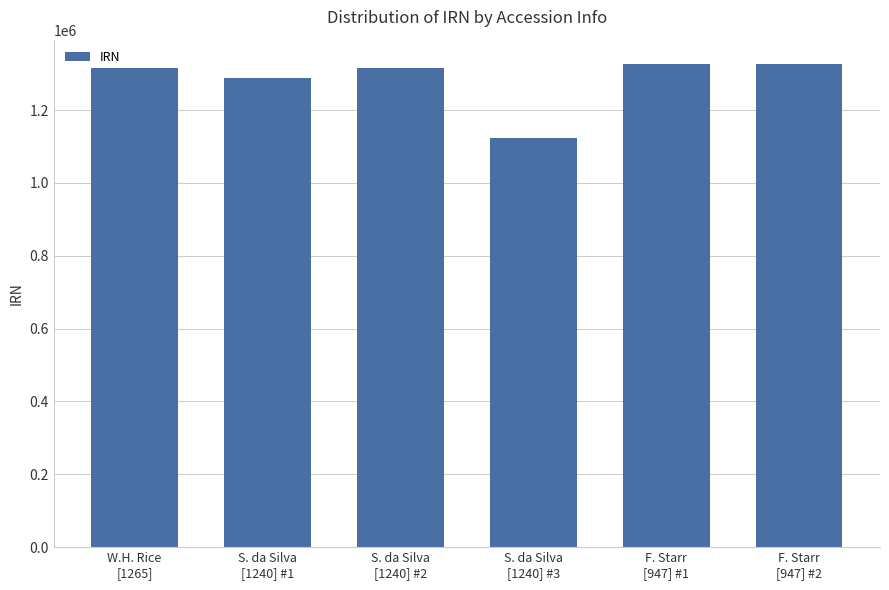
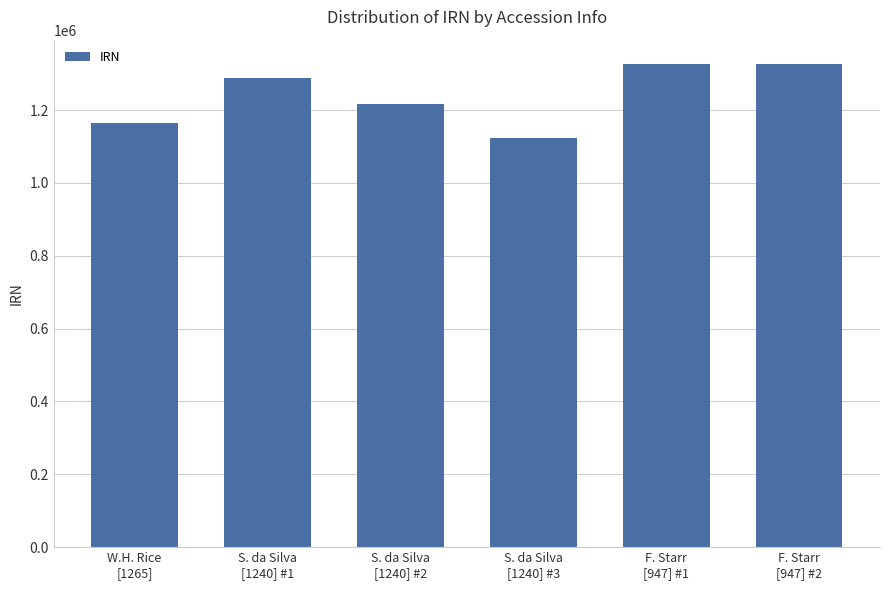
W.H. Rice [1265]: 1310000 -> 1160000
S. da Silva [1240] #2: 1310000 -> 1220000
